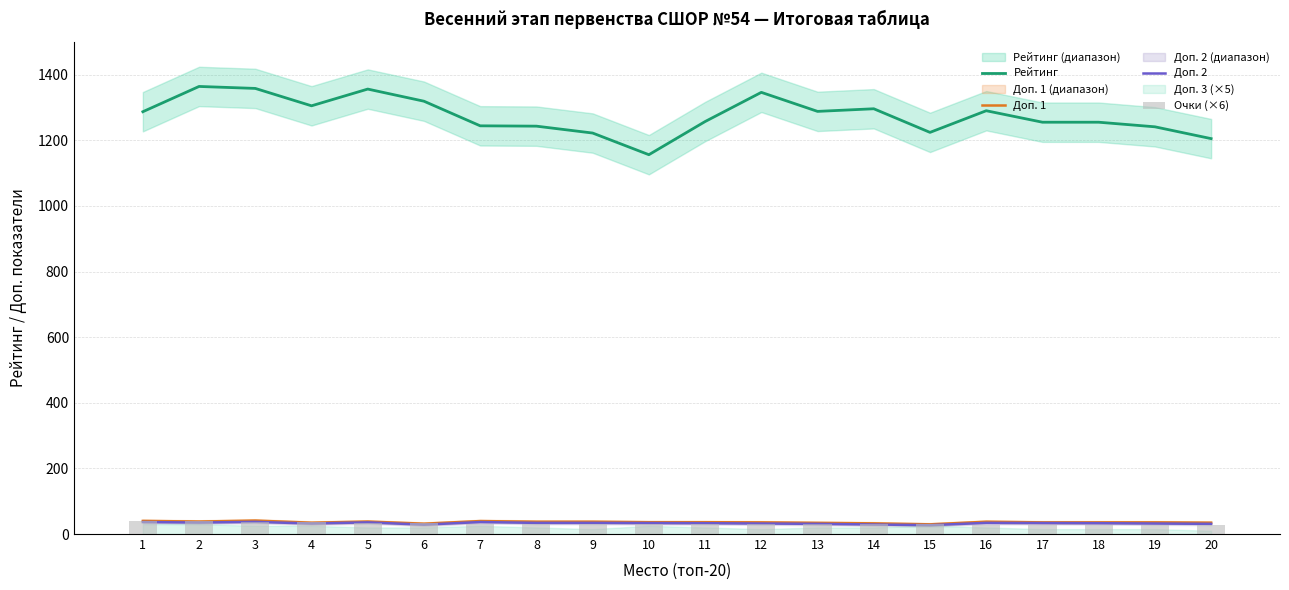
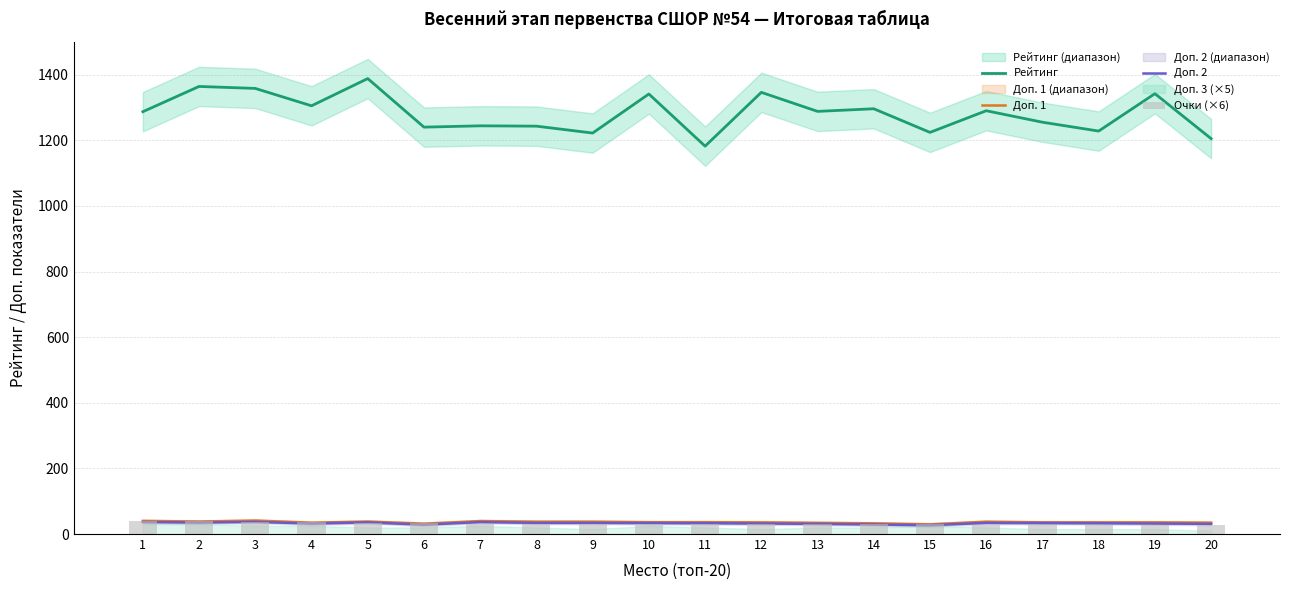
Рейтинг, 5: 1360 -> 1390
Рейтинг, 6: 1320 -> 1240
Рейтинг, 10: 1160 -> 1340
Рейтинг, 11: 1260 -> 1180
Рейтинг, 18: 1260 -> 1230
Рейтинг, 19: 1240 -> 1340
